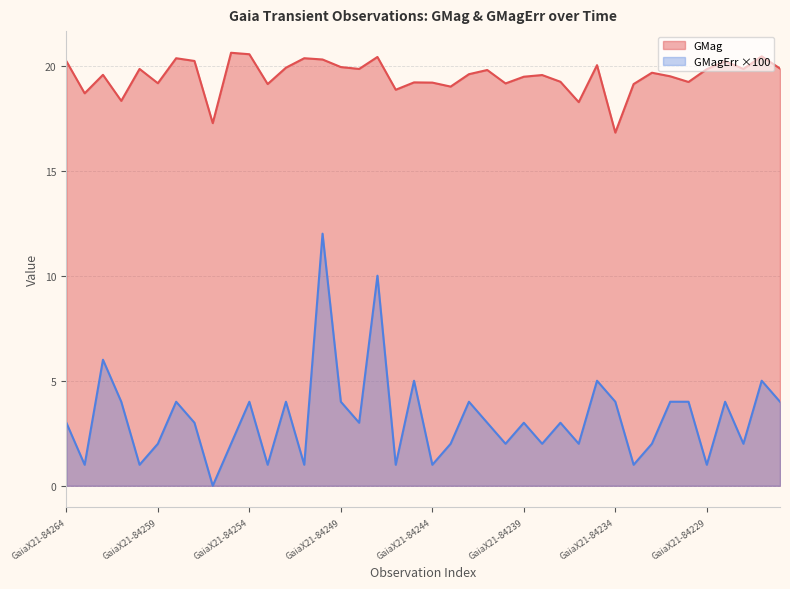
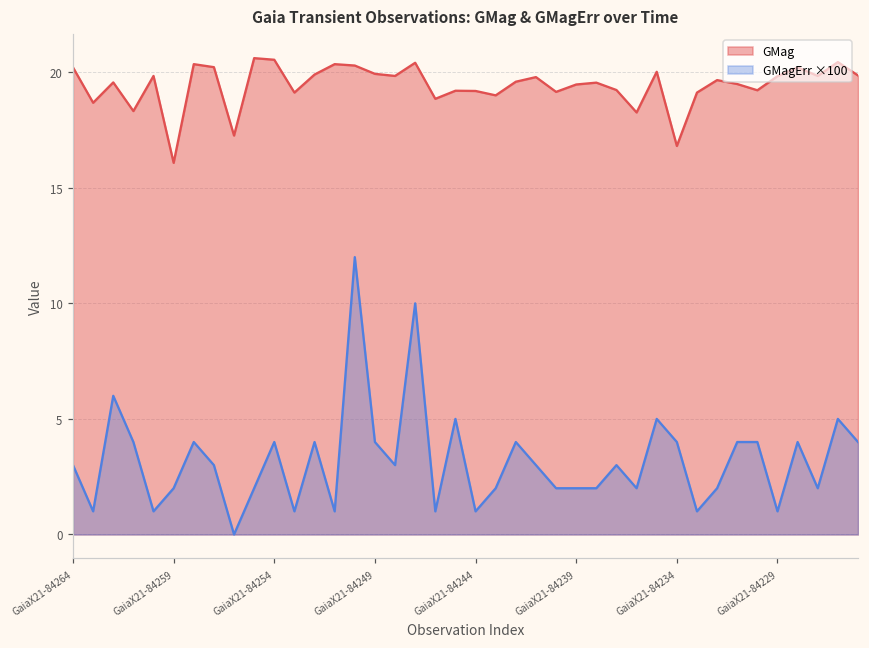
GMag, GaiaX21-84259: 19.2 -> 16.1
GMagErr ×100, GaiaX21-84239: 3.0 -> 2.0
